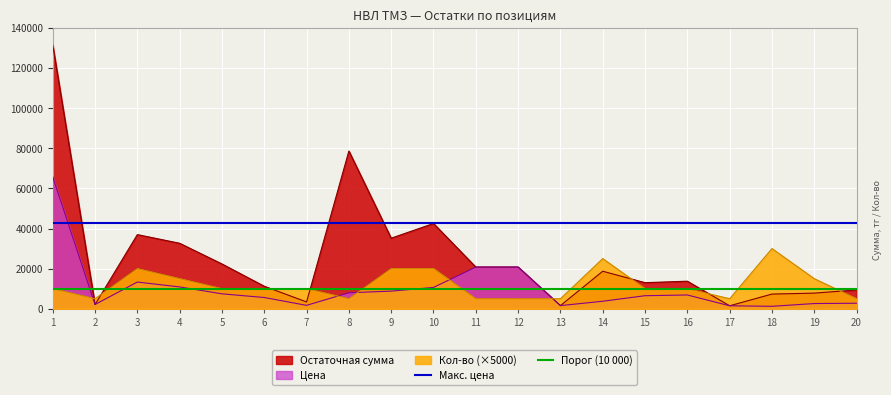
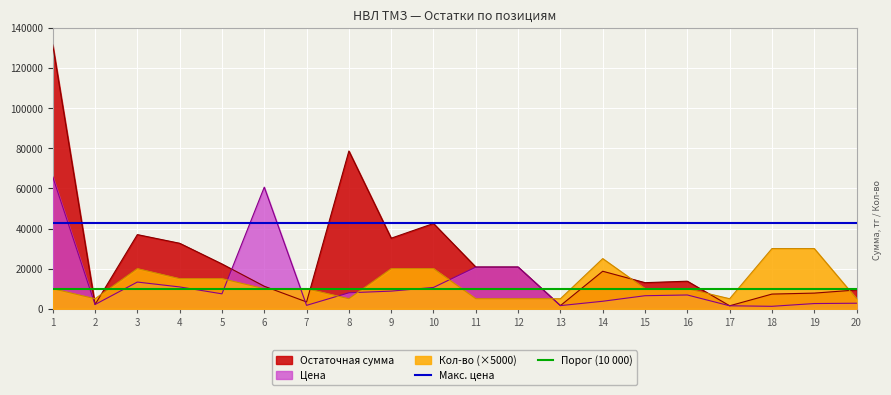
Кол-во (×5000), 5: 10000 -> 15000
Цена, 6: 6000 -> 61000
Кол-во (×5000), 19: 15000 -> 30000
